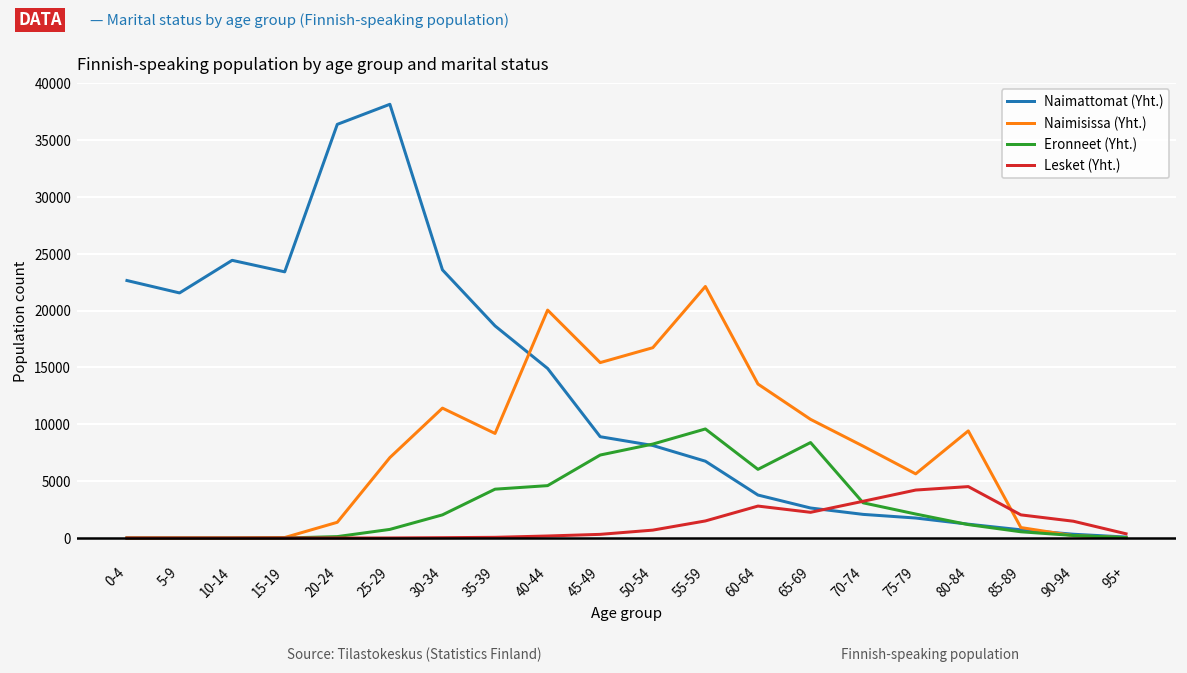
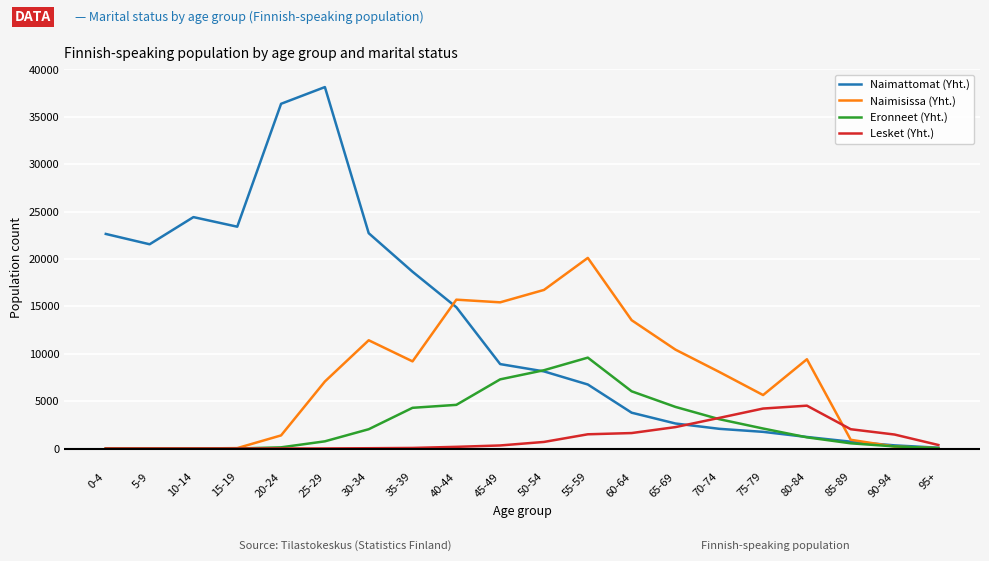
Naimattomat (Yht.), 30-34: 24000 -> 23000
Naimisissa (Yht.), 40-44: 20000 -> 16000
Naimisissa (Yht.), 55-59: 22000 -> 20000
Lesket (Yht.), 60-64: 3000 -> 2000
Eronneet (Yht.), 65-69: 8000 -> 4000
